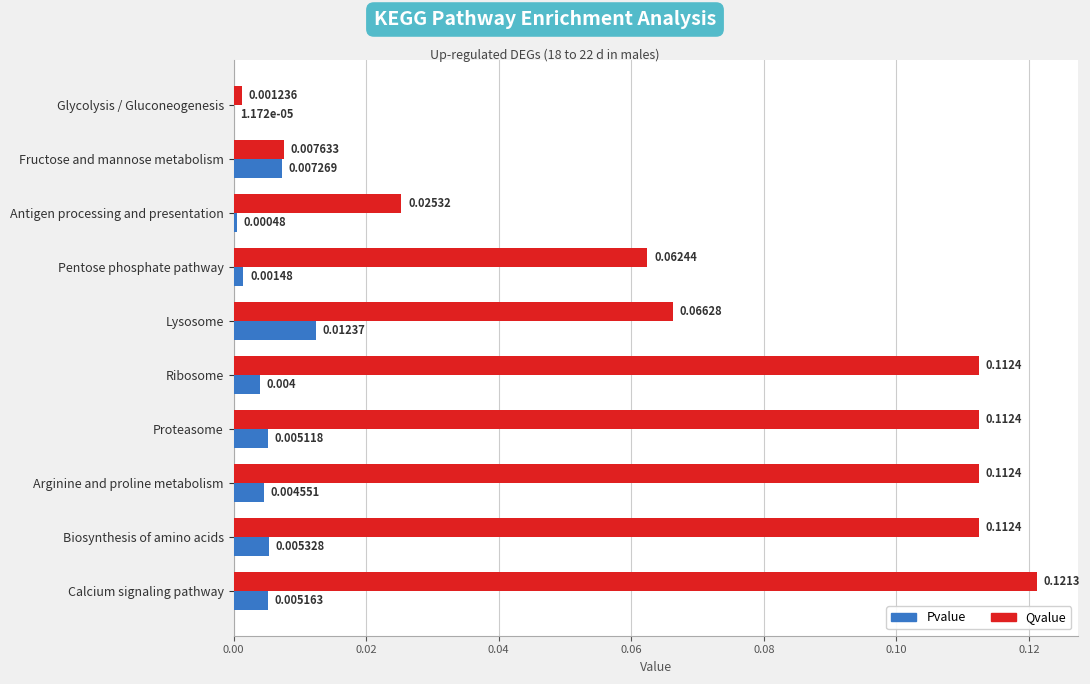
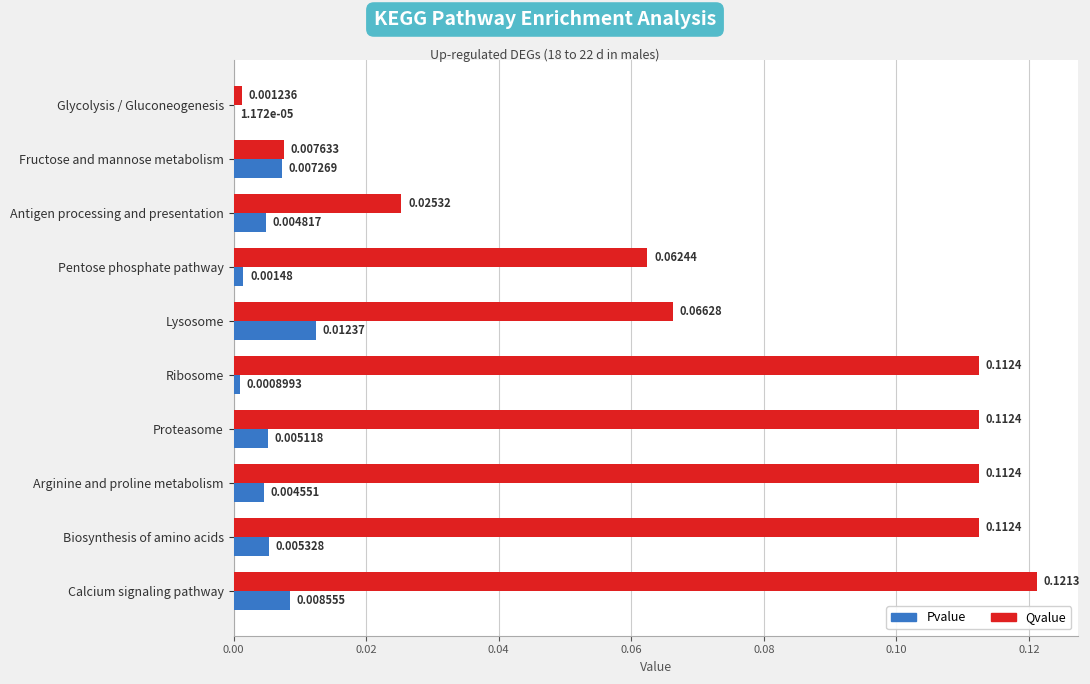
Pvalue, Antigen processing and presentation: 0.00048 -> 0.004817
Pvalue, Ribosome: 0.004 -> 0.0008993
Pvalue, Calcium signaling pathway: 0.005163 -> 0.008555
